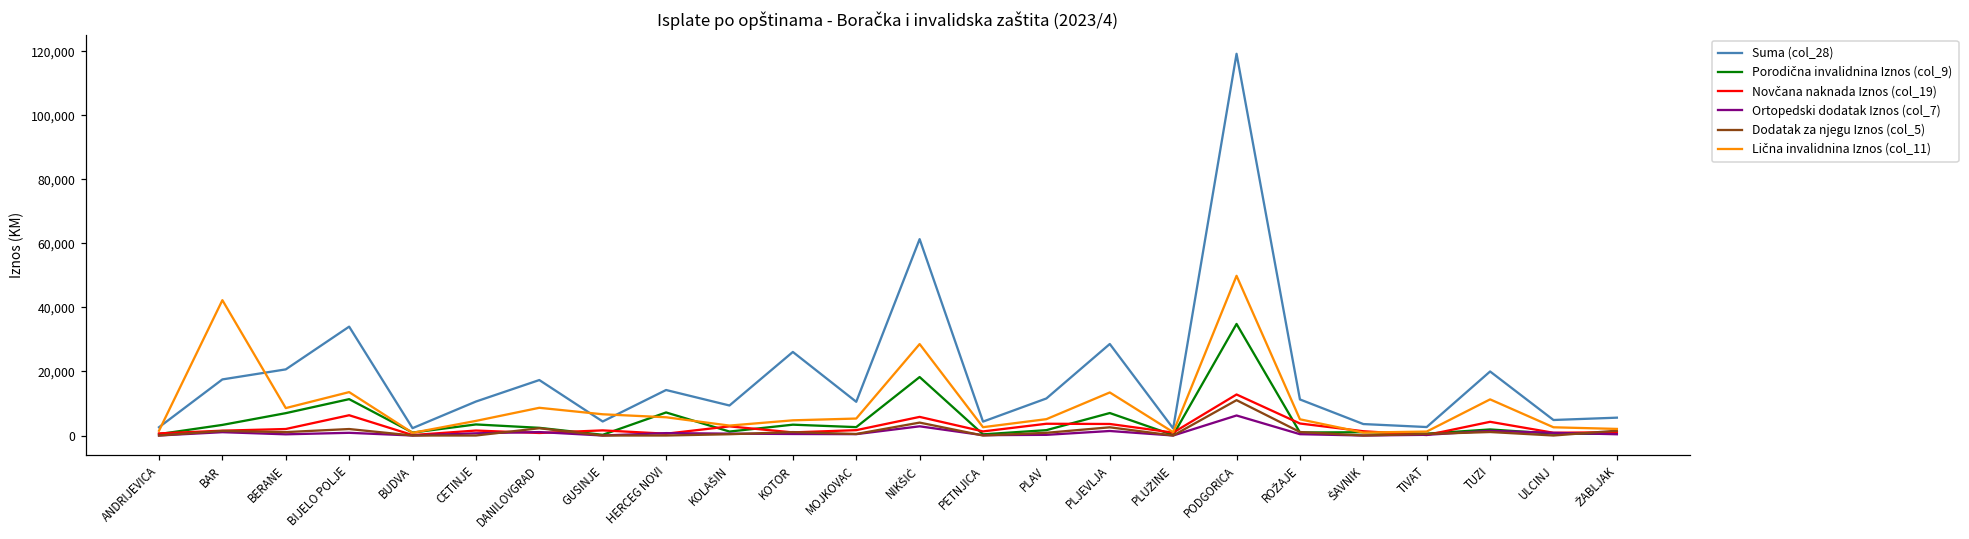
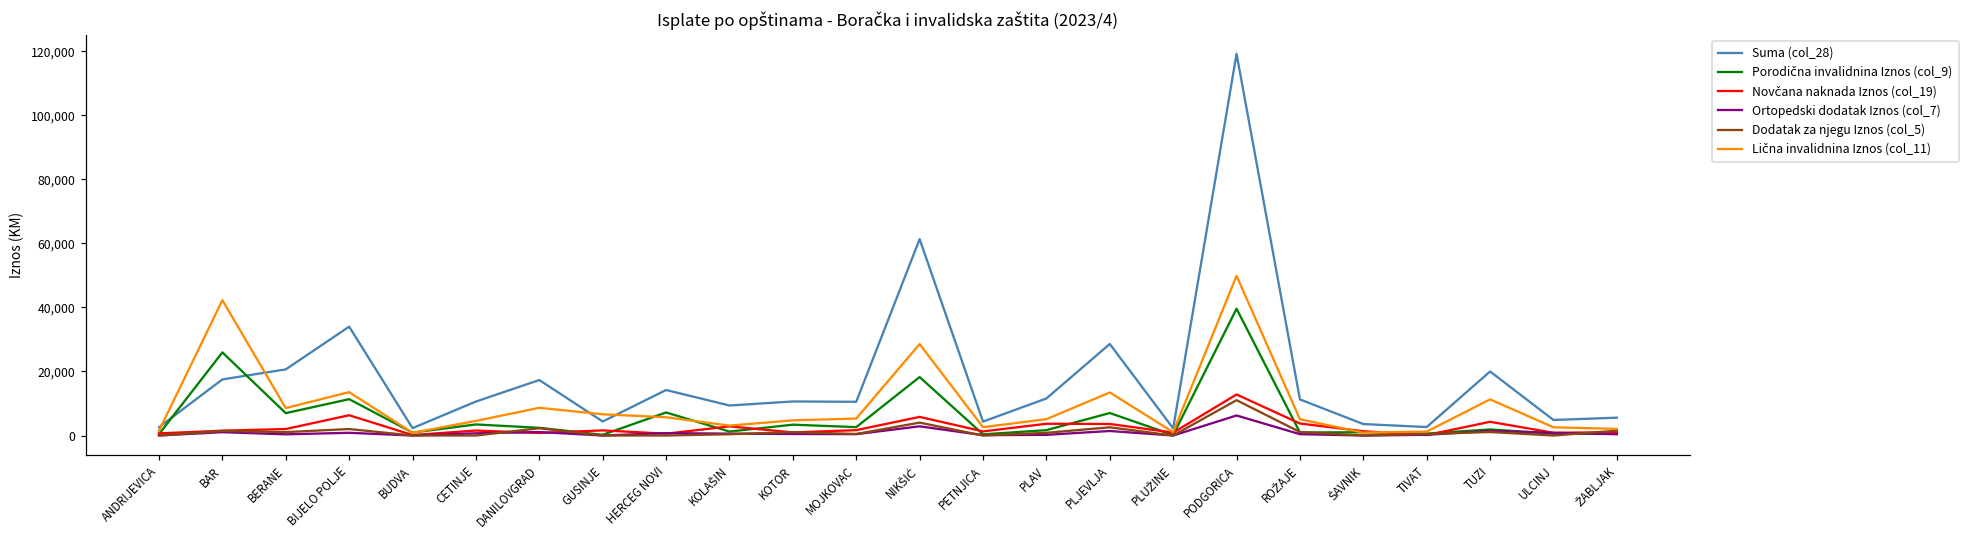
Porodična invalidnina Iznos (col_9), BAR: 3,000 -> 26,000
Suma (col_28), KOTOR: 26,000 -> 11,000
Porodična invalidnina Iznos (col_9), PODGORICA: 35,000 -> 40,000
